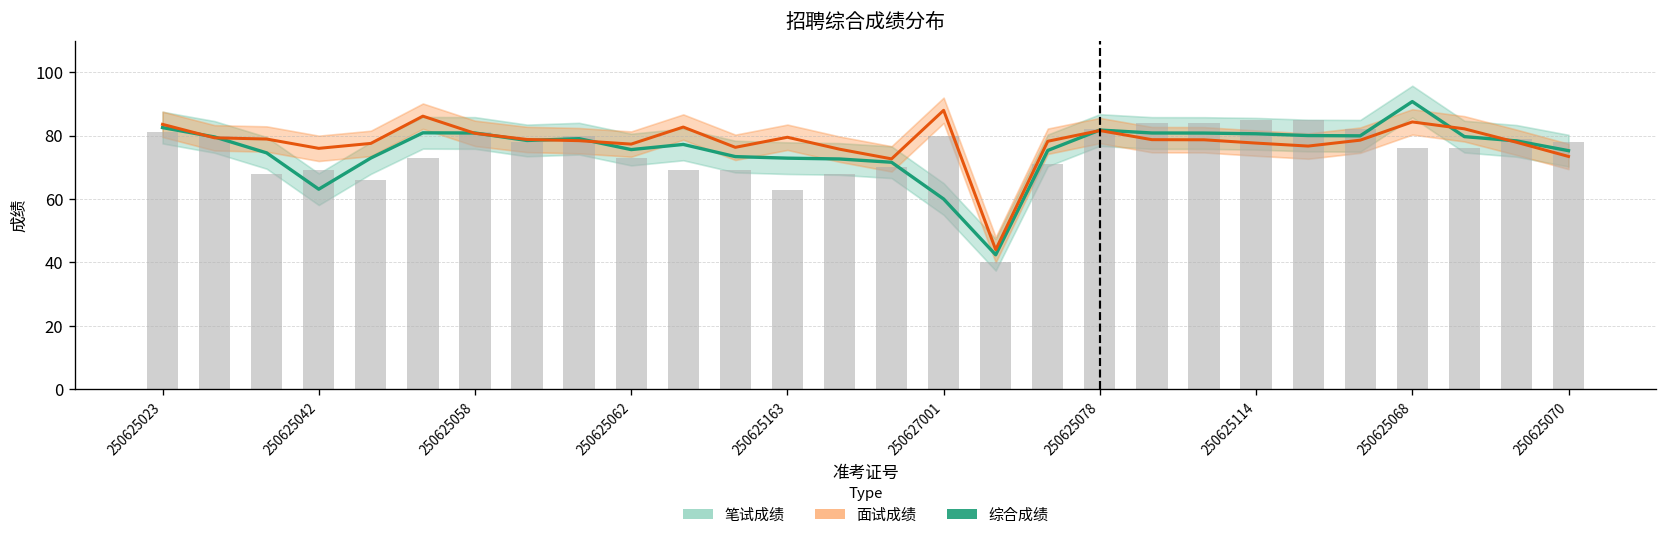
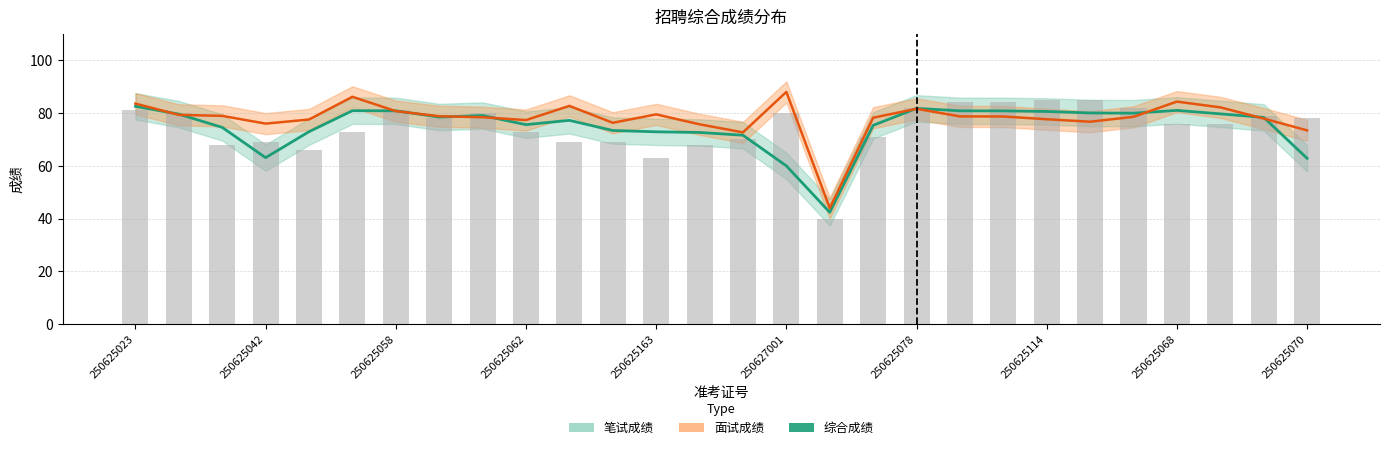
综合成绩, 250625068: 91 -> 81
综合成绩, 250625070: 75 -> 63
